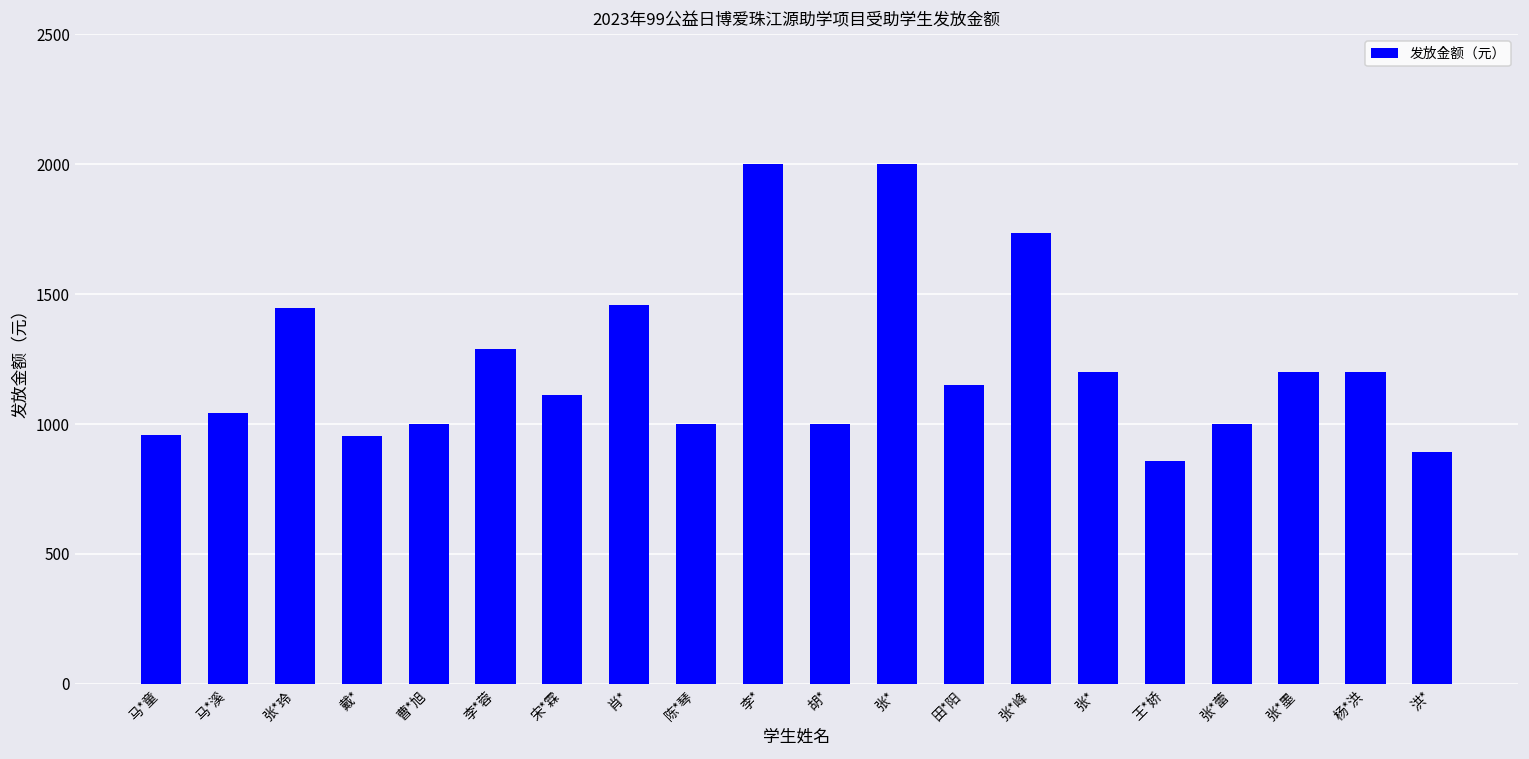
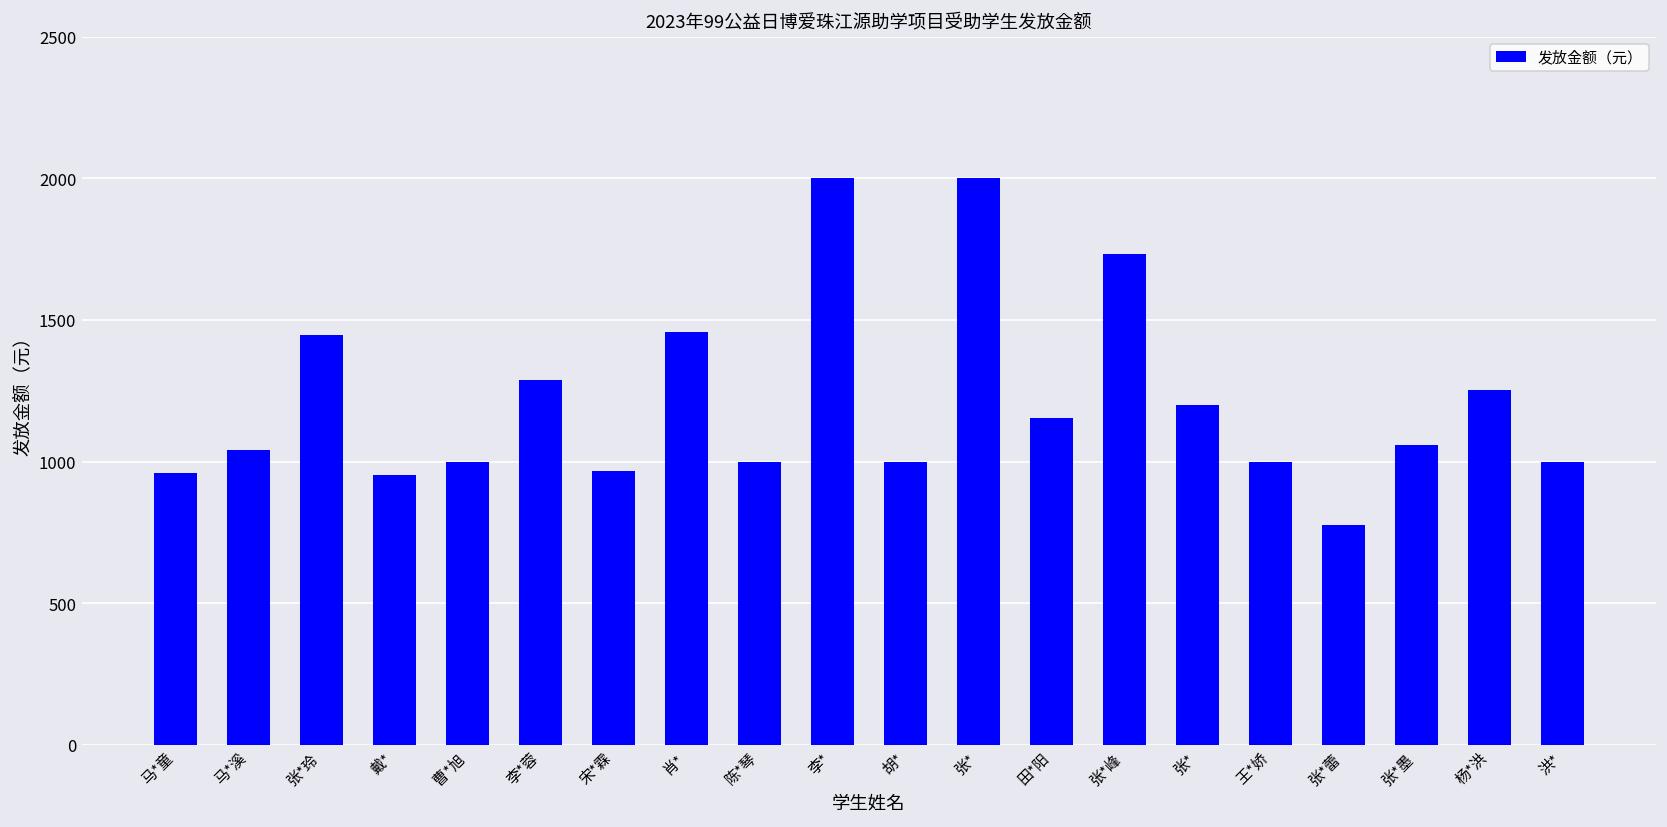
宋*霖: 1110 -> 970
王*娇: 860 -> 1000
张*蕾: 1000 -> 780
张*墨: 1200 -> 1060
杨*洪: 1200 -> 1250
洪*: 890 -> 1000
